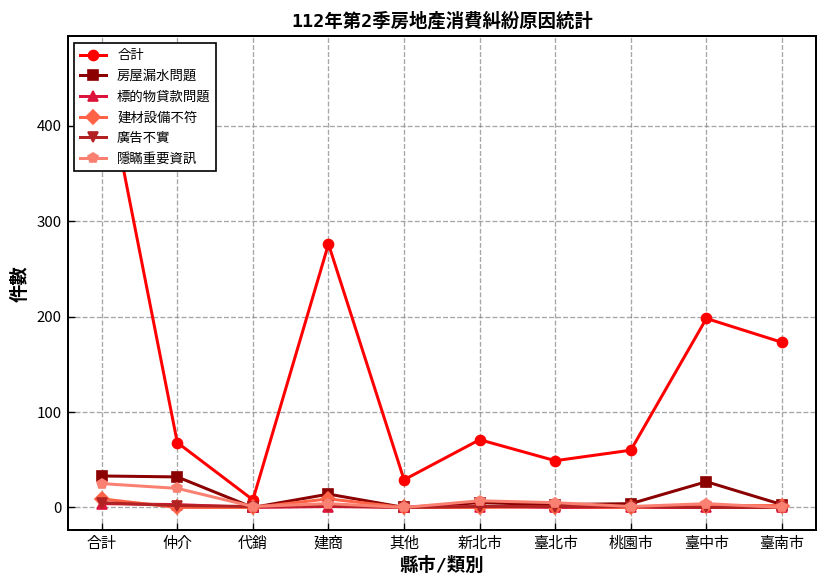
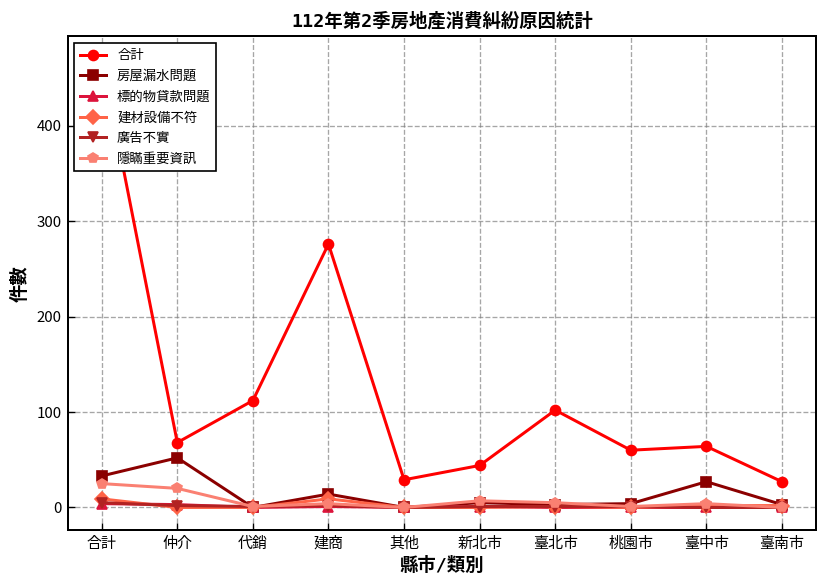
房屋漏水問題, 仲介: 30 -> 50
合計, 代銷: 10 -> 110
合計, 新北市: 70 -> 40
合計, 臺北市: 50 -> 100
合計, 臺中市: 200 -> 60
合計, 臺南市: 170 -> 30
